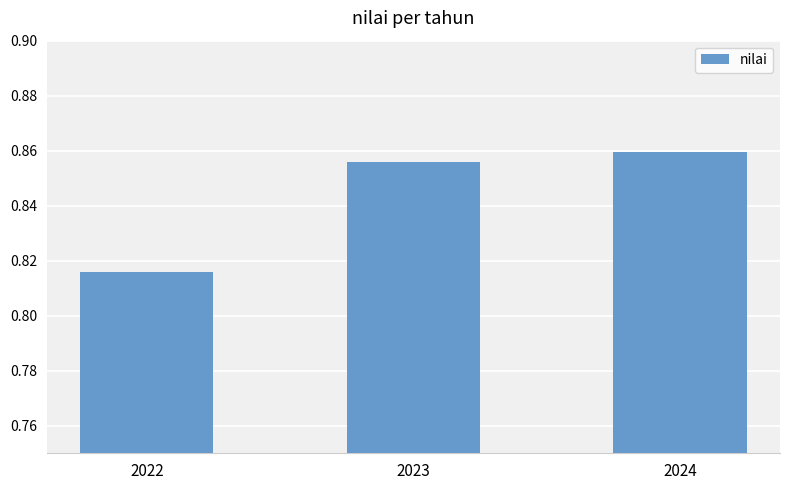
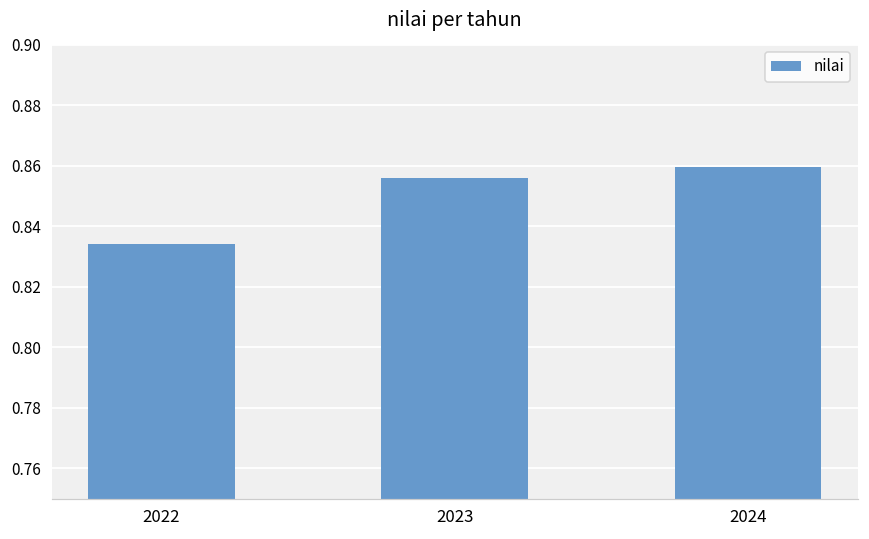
2022: 0.816 -> 0.834
